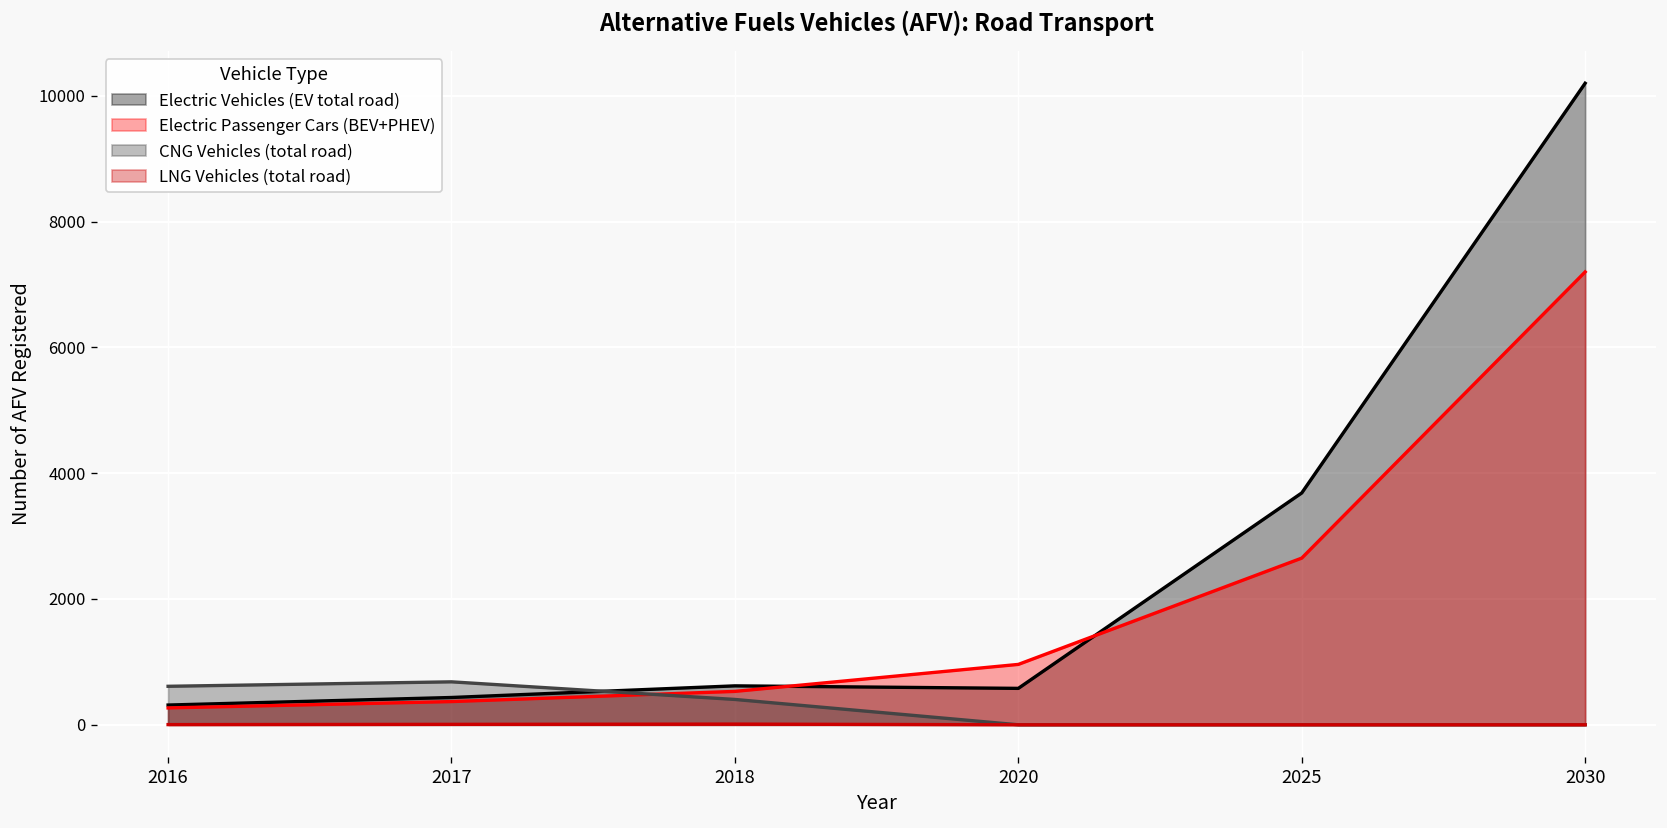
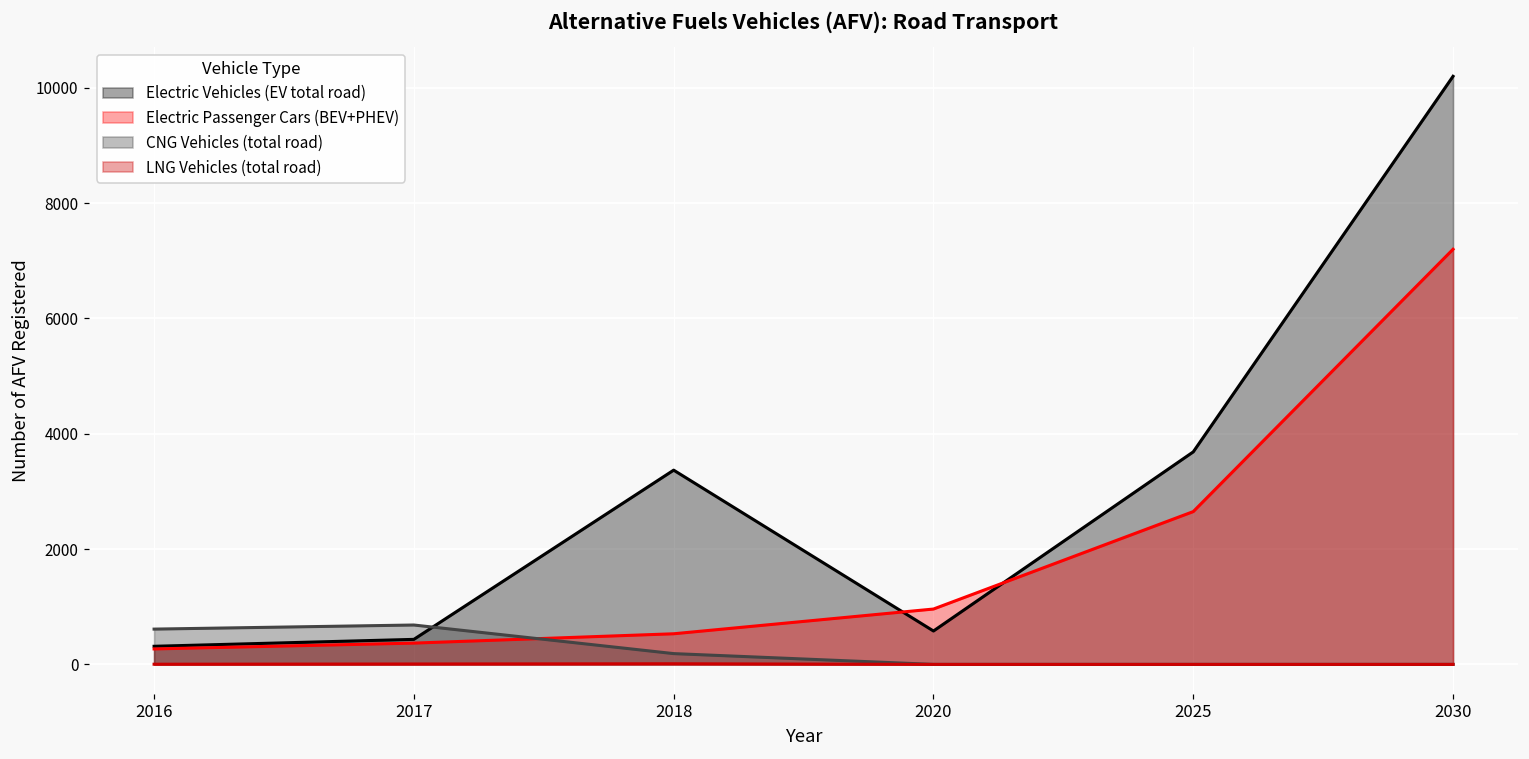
Electric Vehicles (EV total road), 2018: 600 -> 3400
CNG Vehicles (total road), 2018: 400 -> 200
